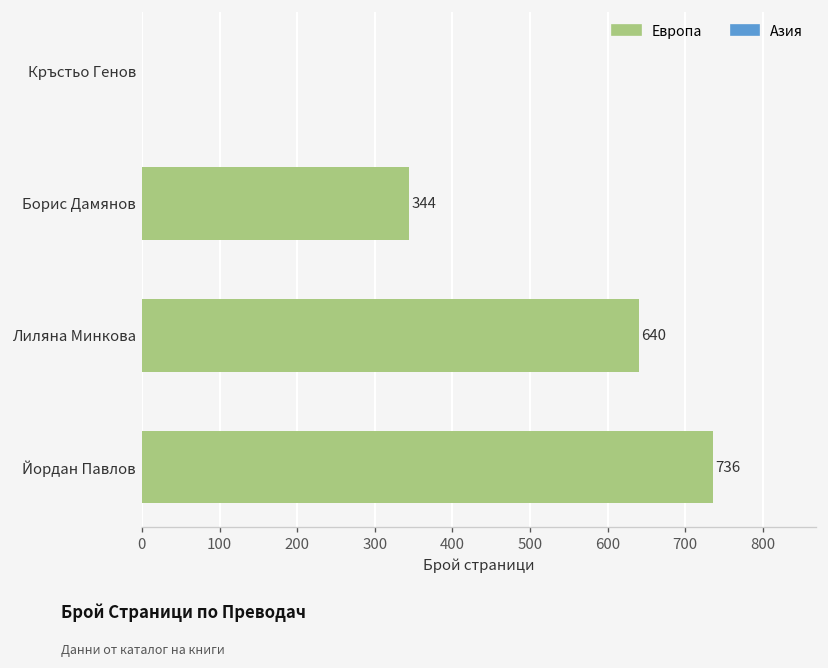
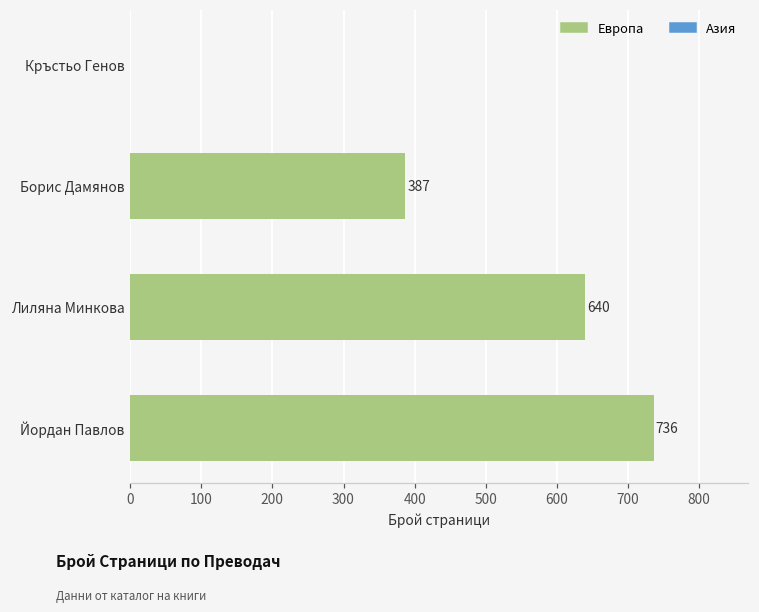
Борис Дамянов: 344 -> 387
